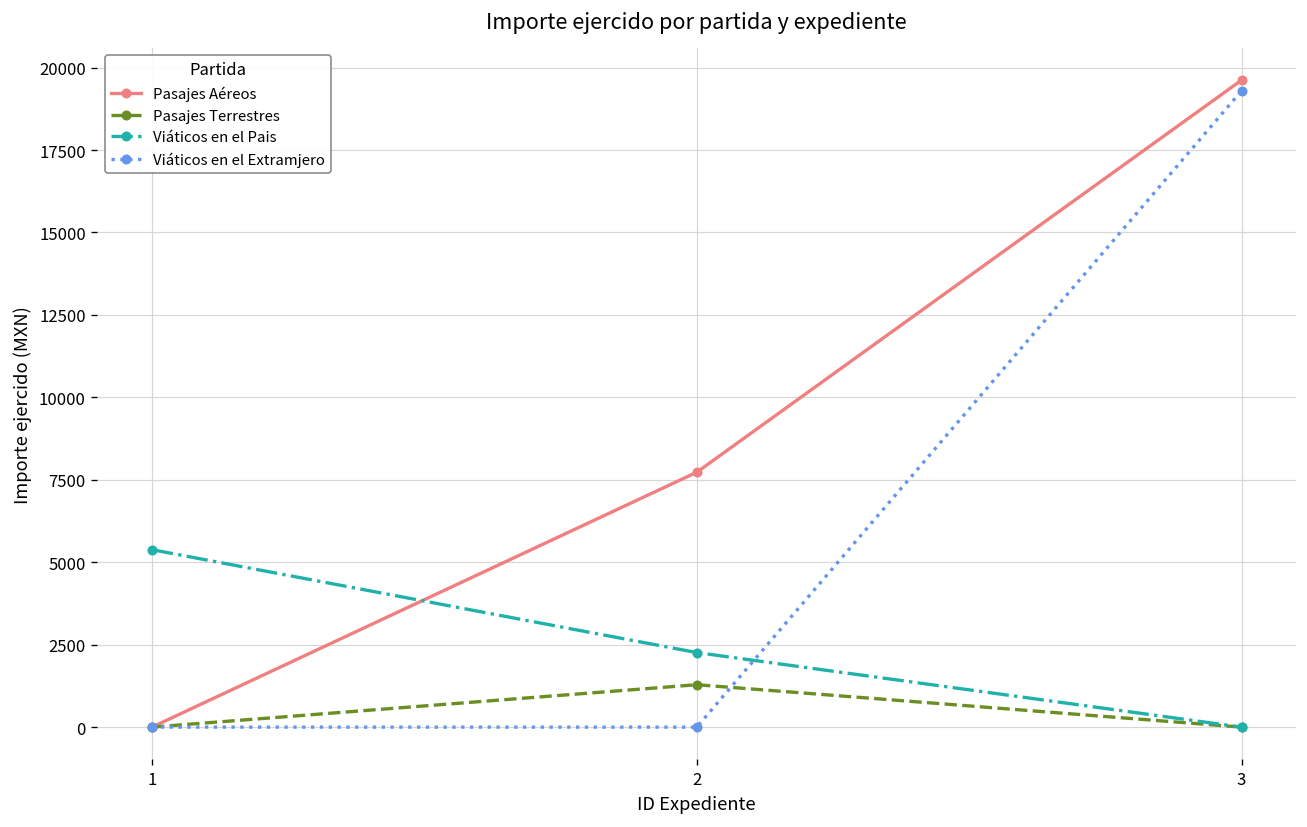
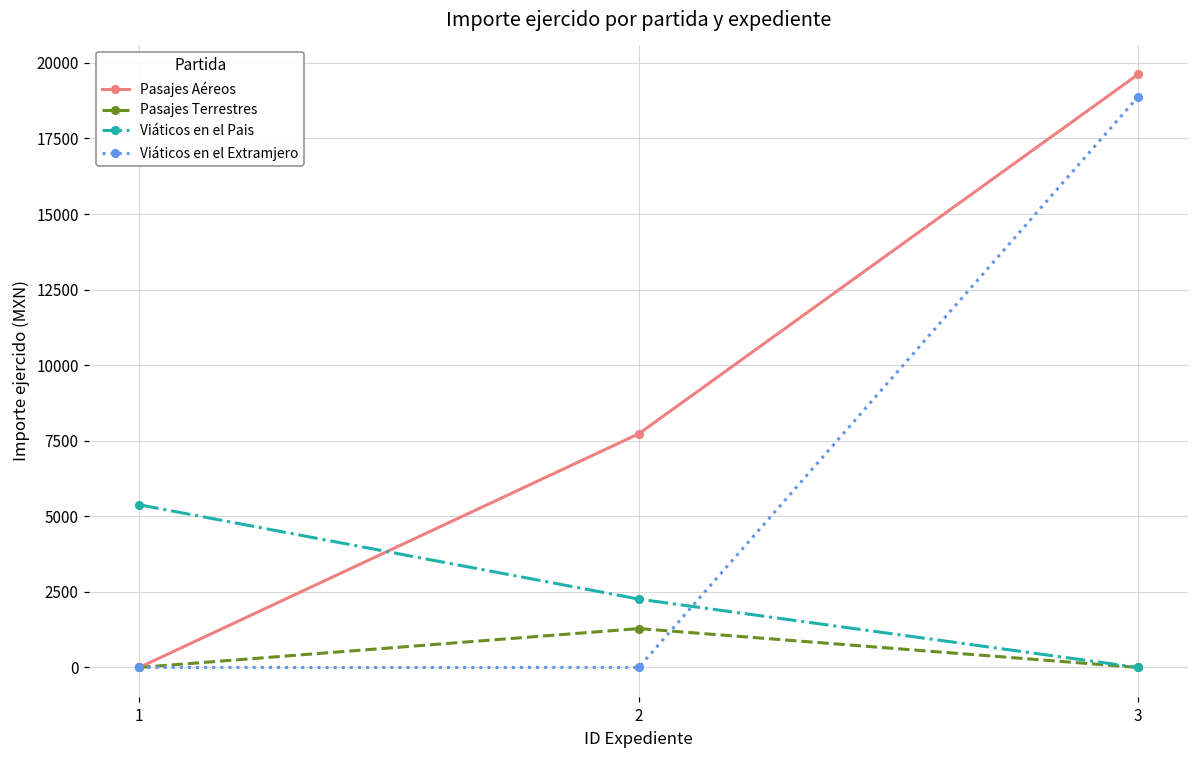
Viáticos en el Extramjero, 3: 19300 -> 18900
